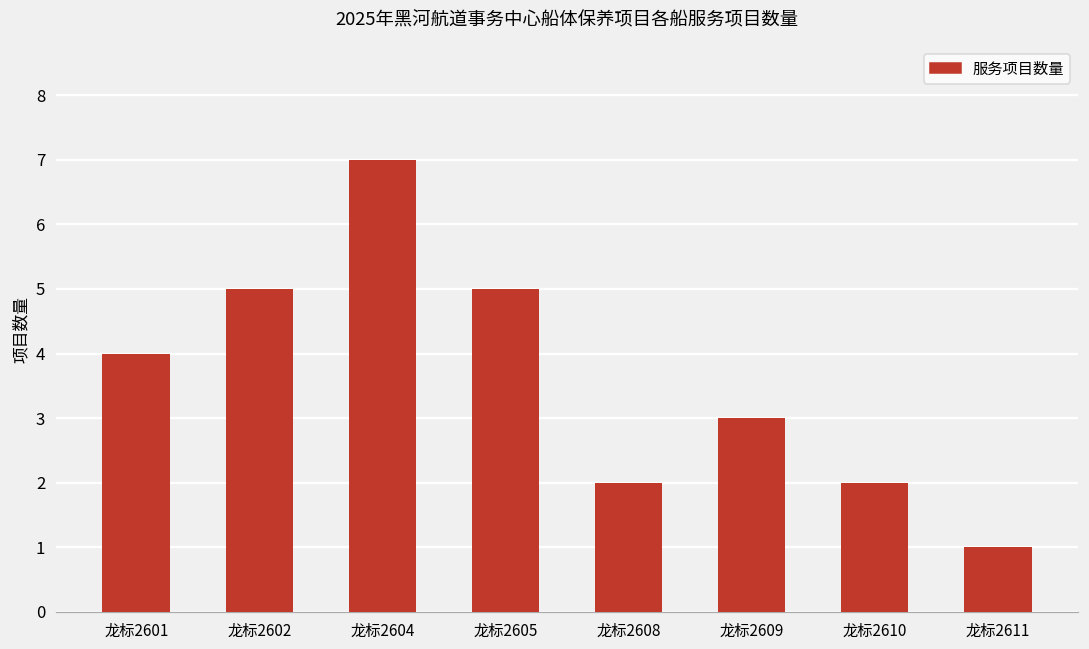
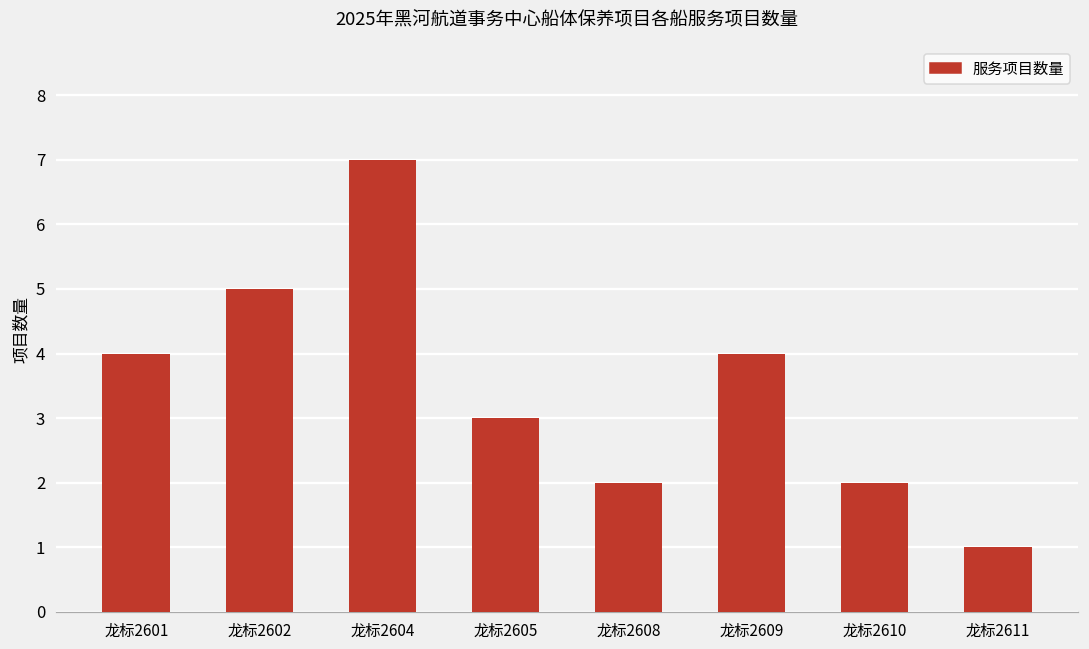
龙标2605: 5 -> 3
龙标2609: 3 -> 4
